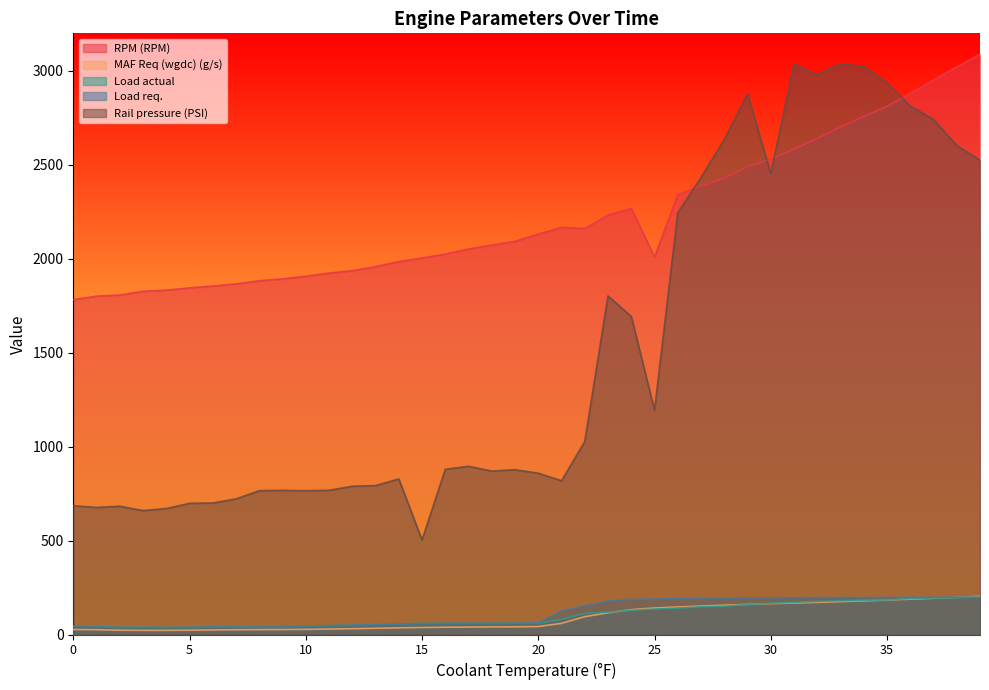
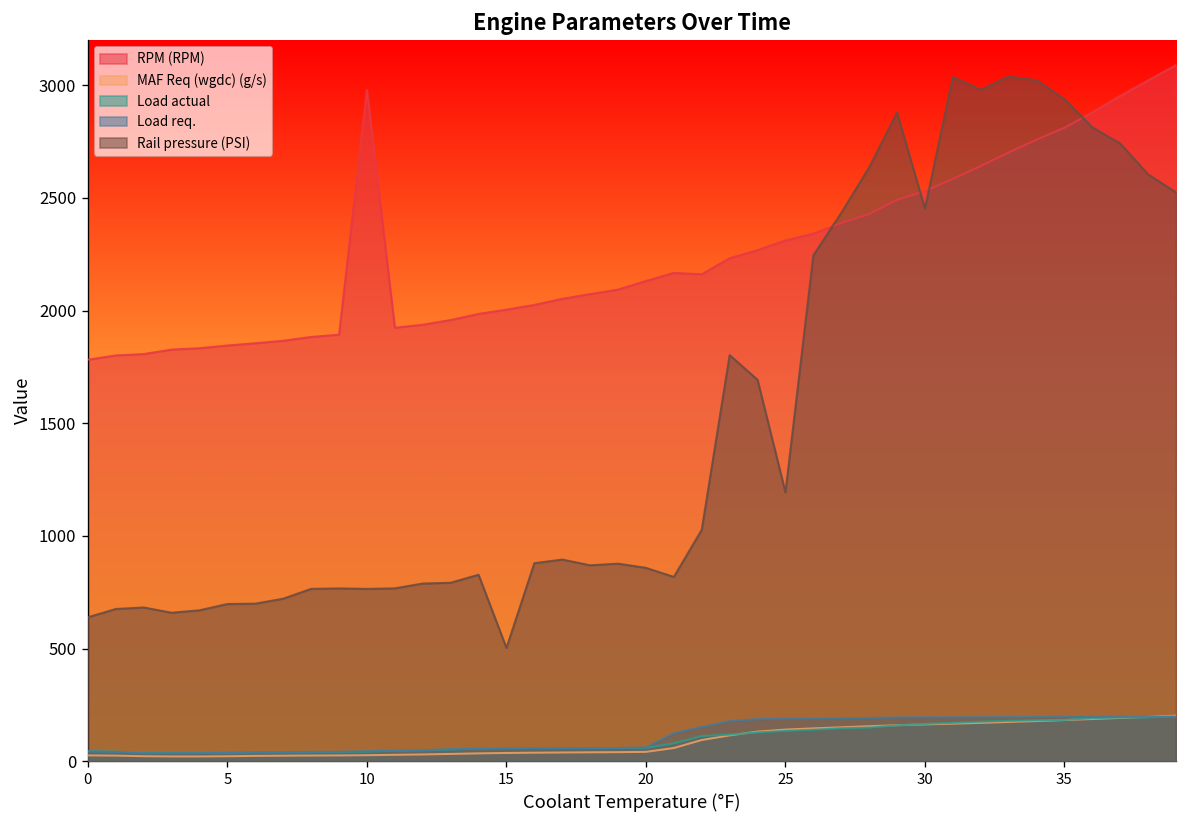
Rail pressure (PSI), 0: 690 -> 640
RPM (RPM), 10: 1910 -> 2980
RPM (RPM), 25: 2010 -> 2310
